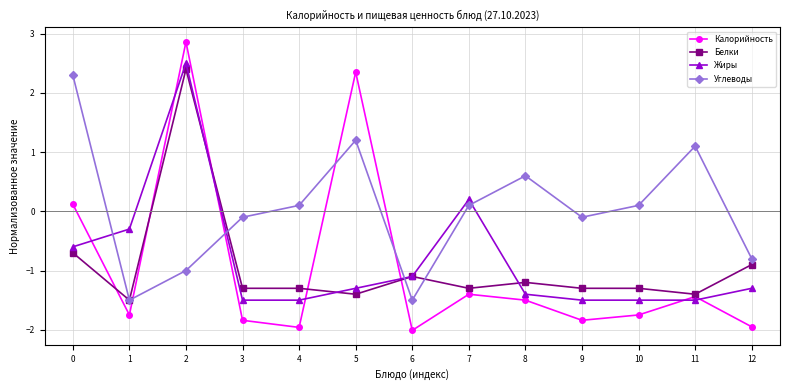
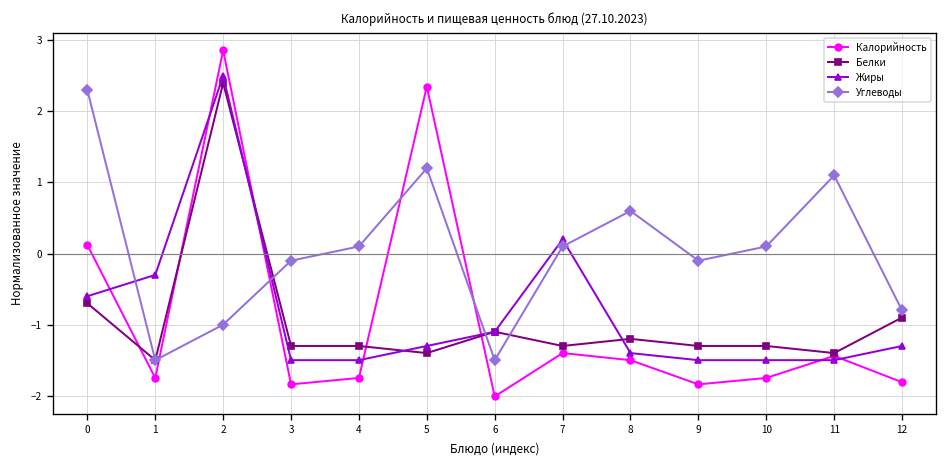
Калорийность, 4: -2.0 -> -1.8
Калорийность, 12: -2.0 -> -1.8
